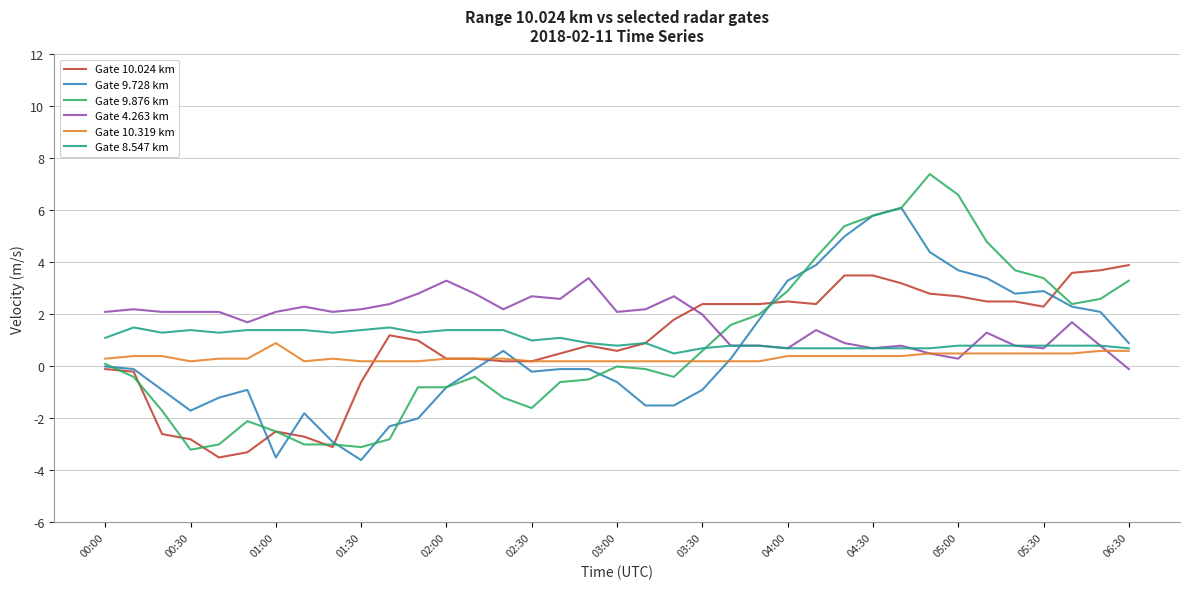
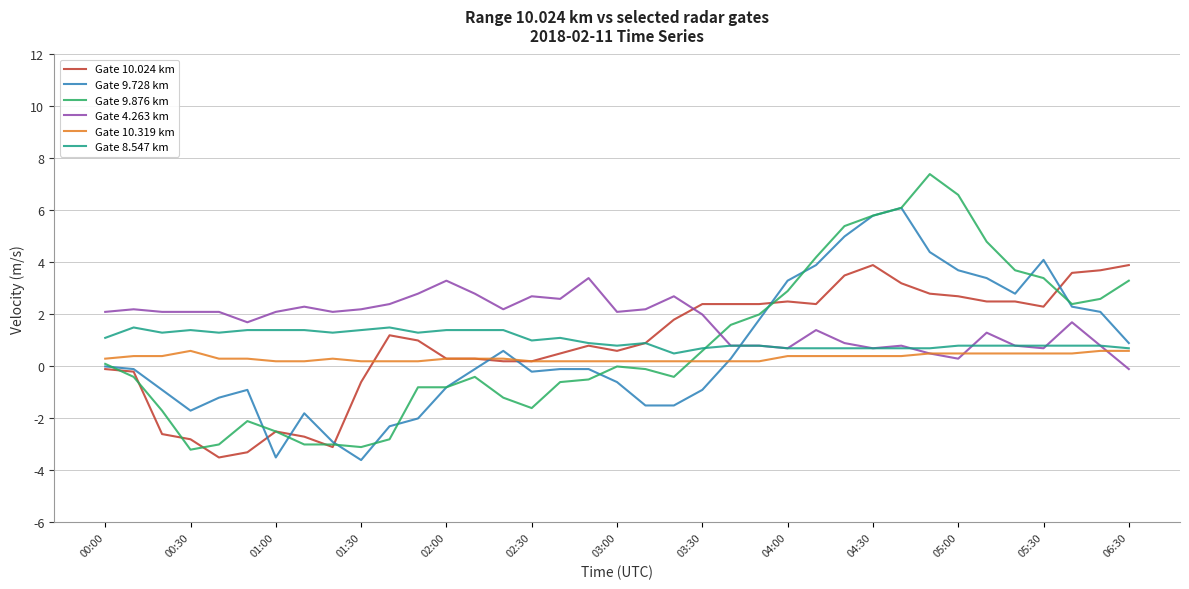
Gate 10.319 km, 00:30: 0.2 -> 0.6
Gate 10.319 km, 01:00: 0.9 -> 0.2
Gate 10.024 km, 04:30: 3.5 -> 3.9
Gate 9.728 km, 05:30: 2.9 -> 4.1
